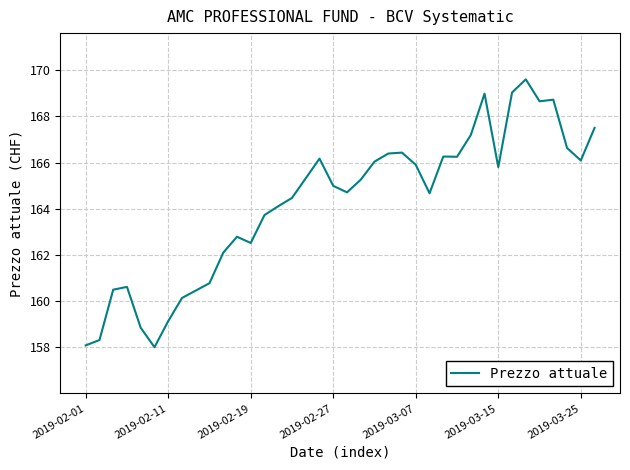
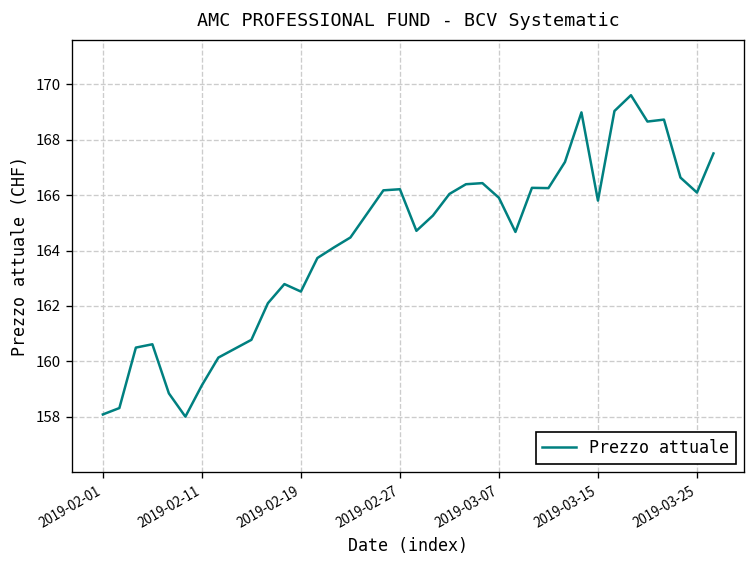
2019-02-27: 165.0 -> 166.2
